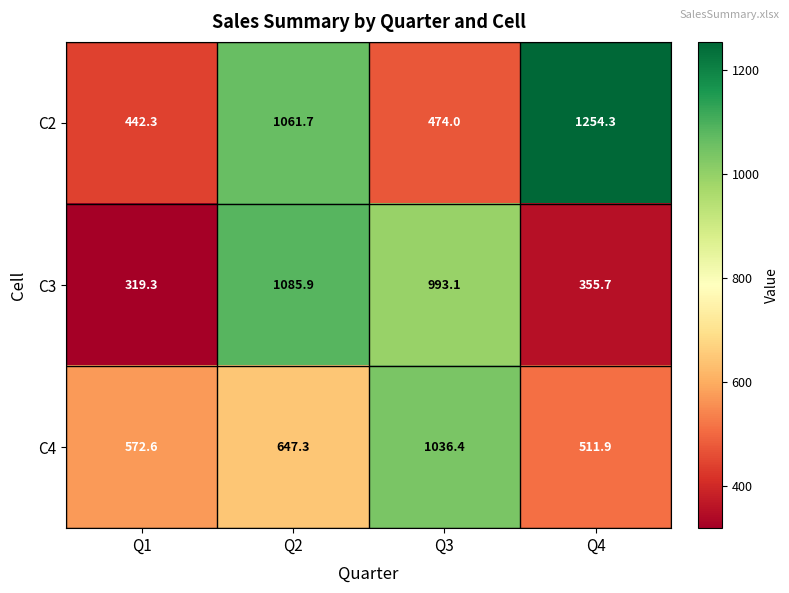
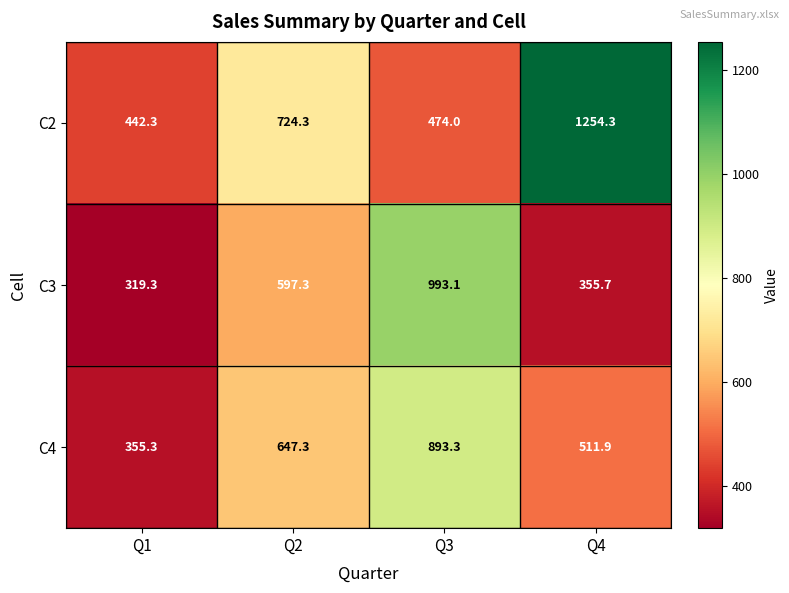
C2, Q2: 1061.7 -> 724.3
C3, Q2: 1085.9 -> 597.3
C4, Q1: 572.6 -> 355.3
C4, Q3: 1036.4 -> 893.3
